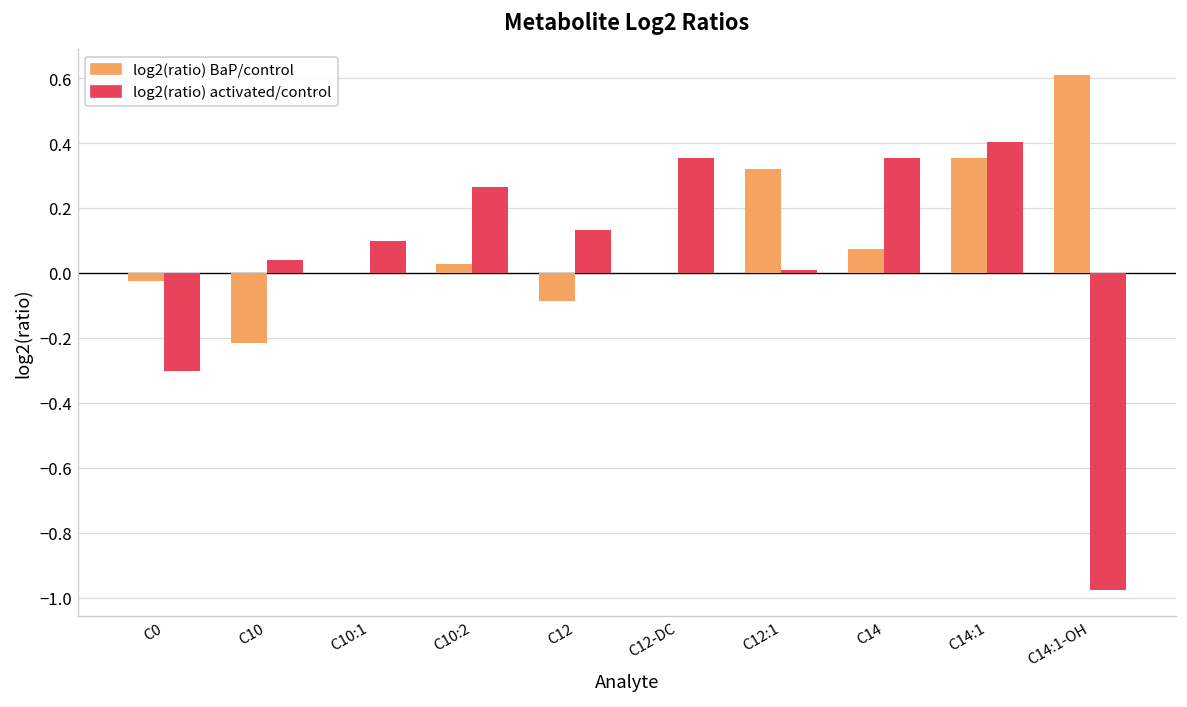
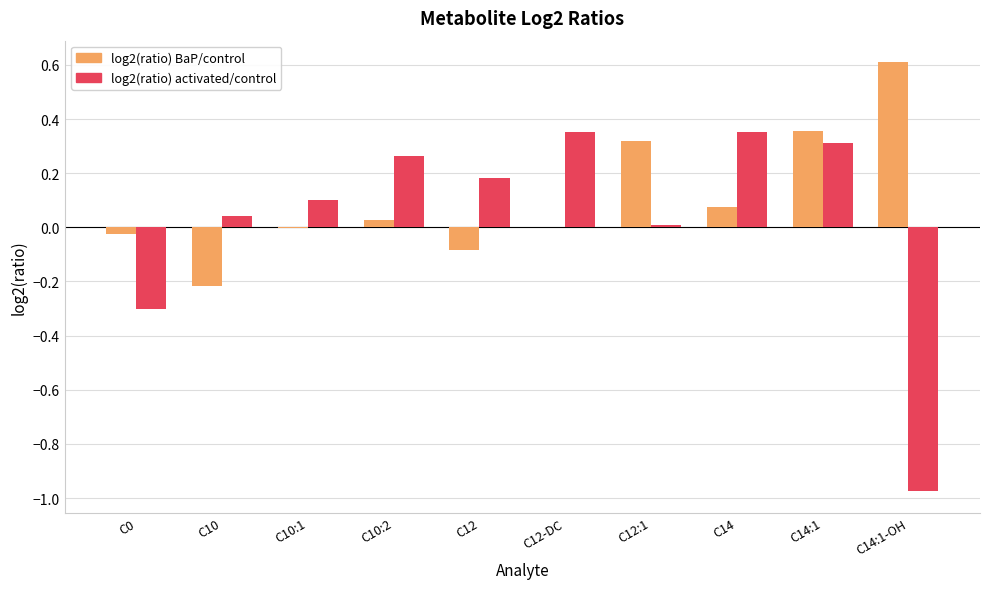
log2(ratio) activated/control, C12: 0.13 -> 0.18
log2(ratio) activated/control, C14:1: 0.40 -> 0.31
